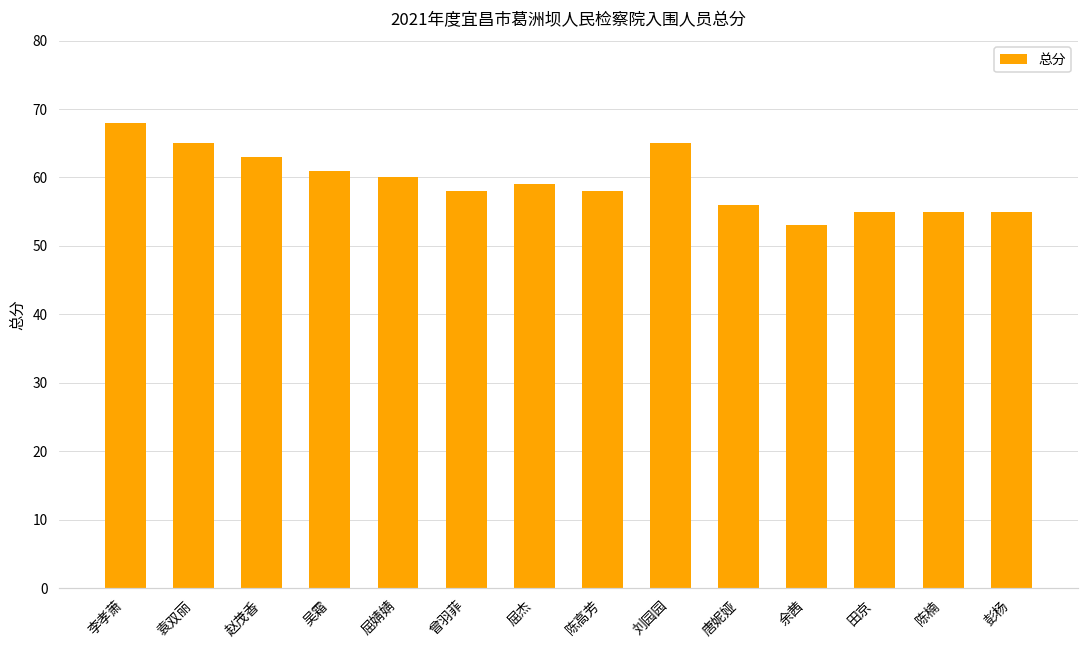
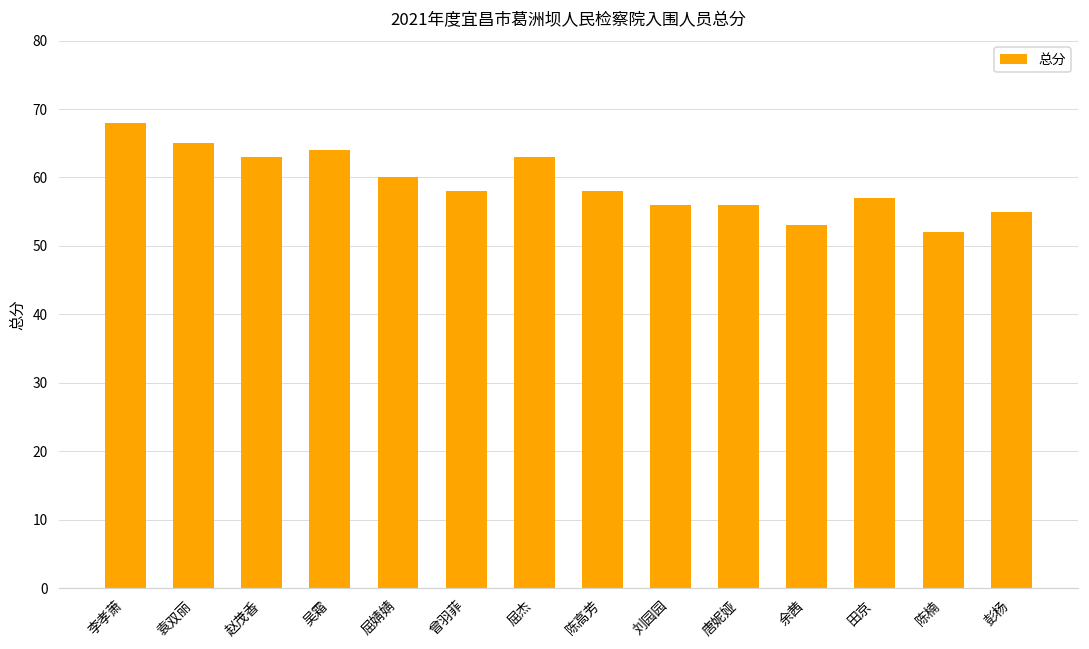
吴霜: 61 -> 64
屈杰: 59 -> 63
刘园园: 65 -> 56
田京: 55 -> 57
陈楠: 55 -> 52
